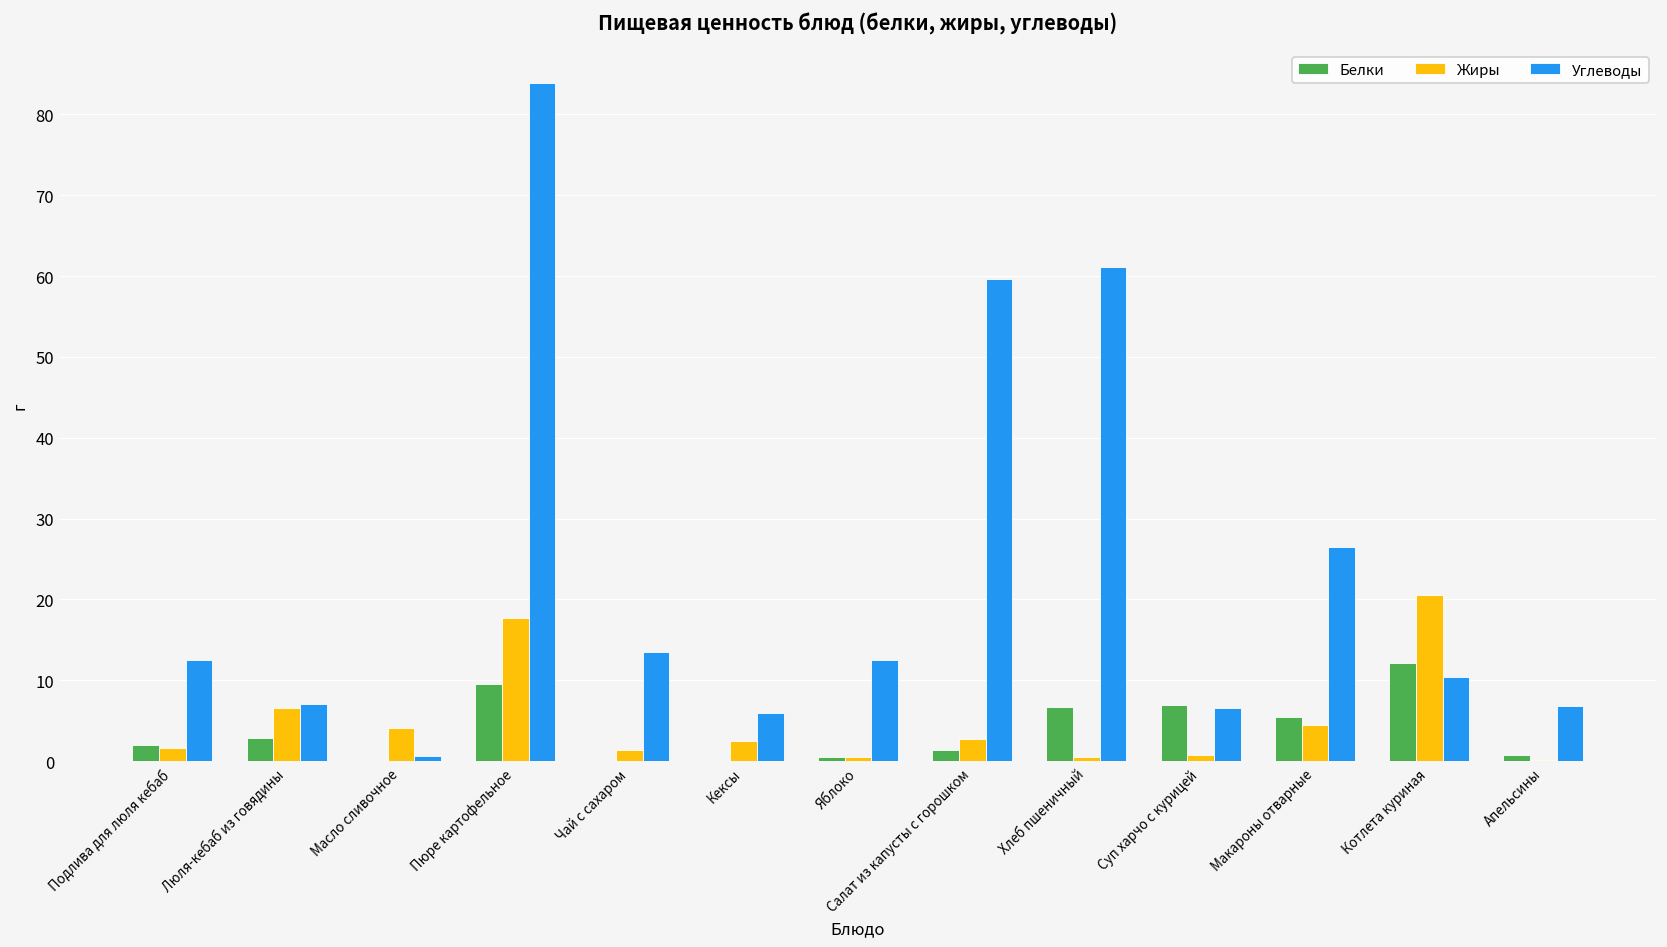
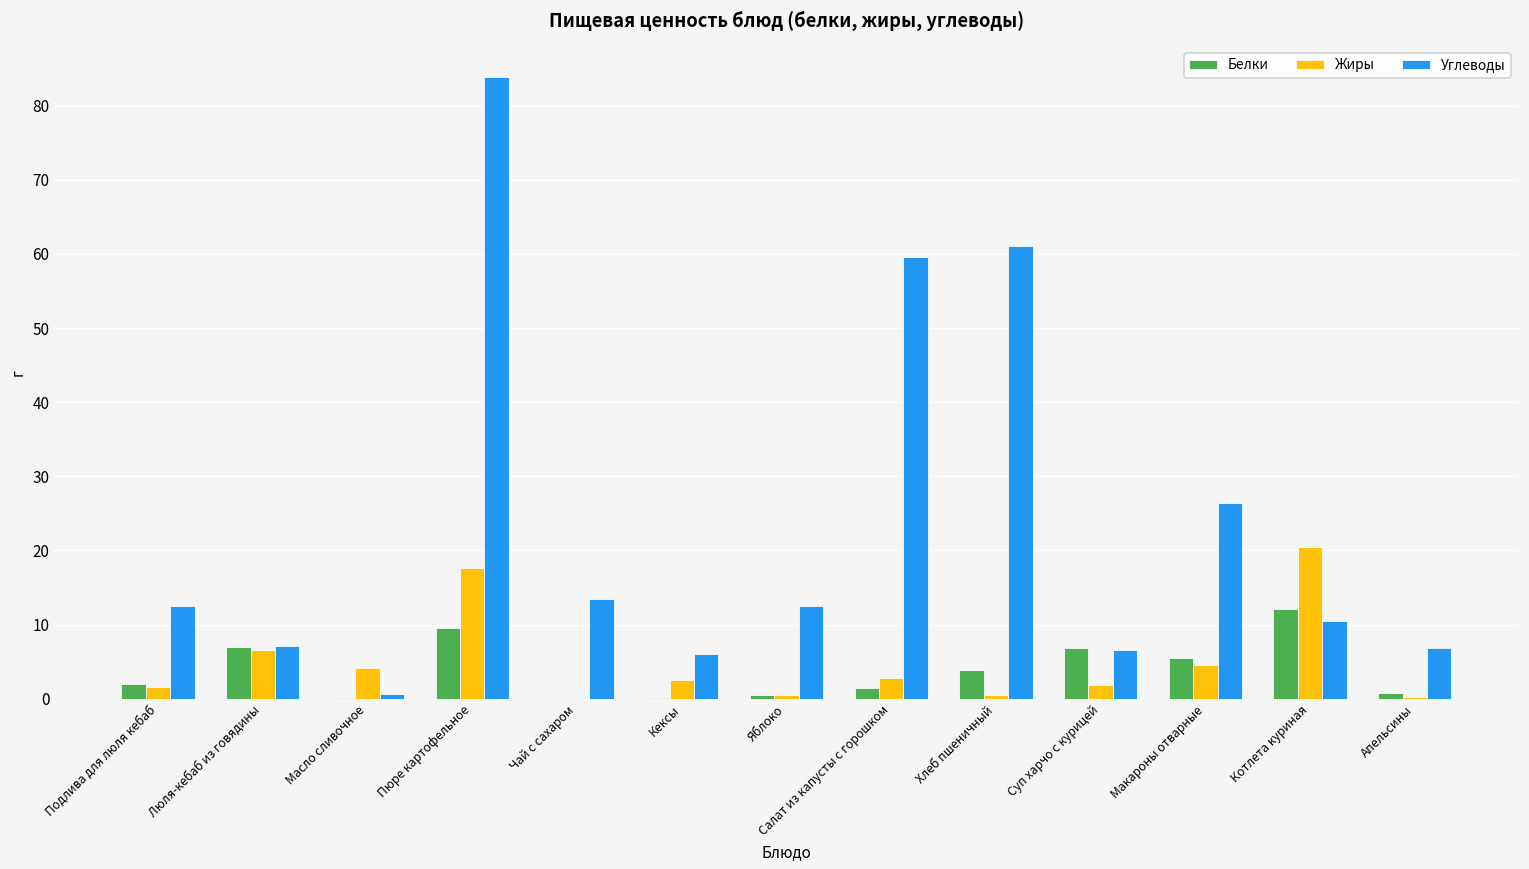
Белки, Люля-кебаб из говядины: 3 -> 7
Жиры, Чай с сахаром: 1 -> 0
Белки, Хлеб пшеничный: 7 -> 4
Жиры, Суп харчо с курицей: 1 -> 2
